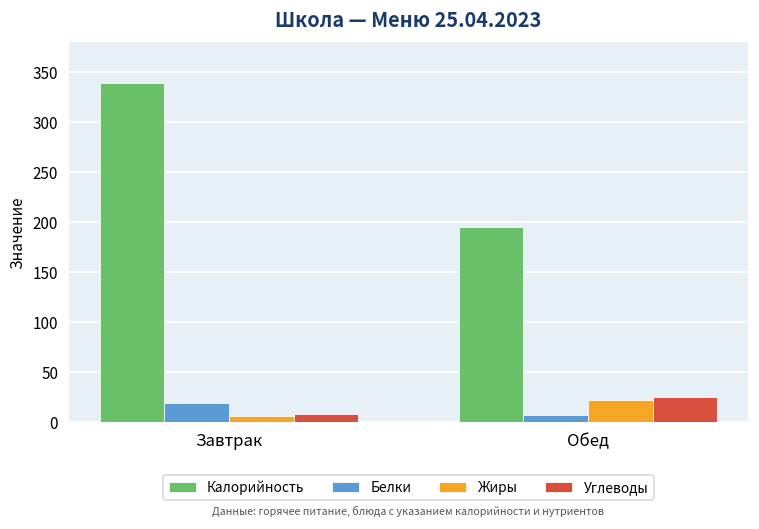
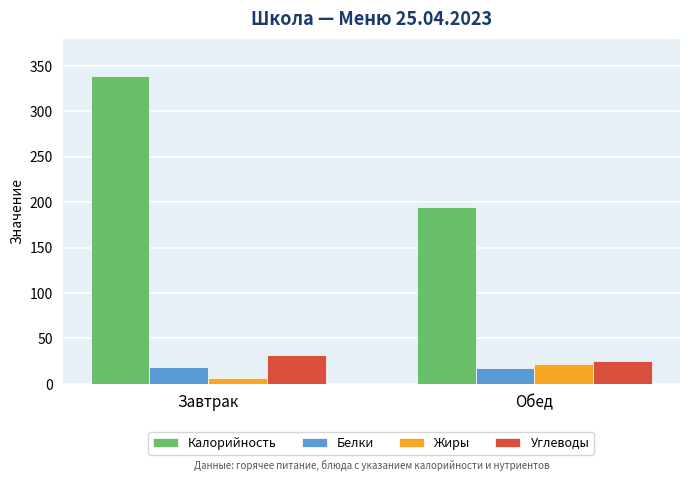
Углеводы, Завтрак: 10 -> 30
Белки, Обед: 10 -> 20
